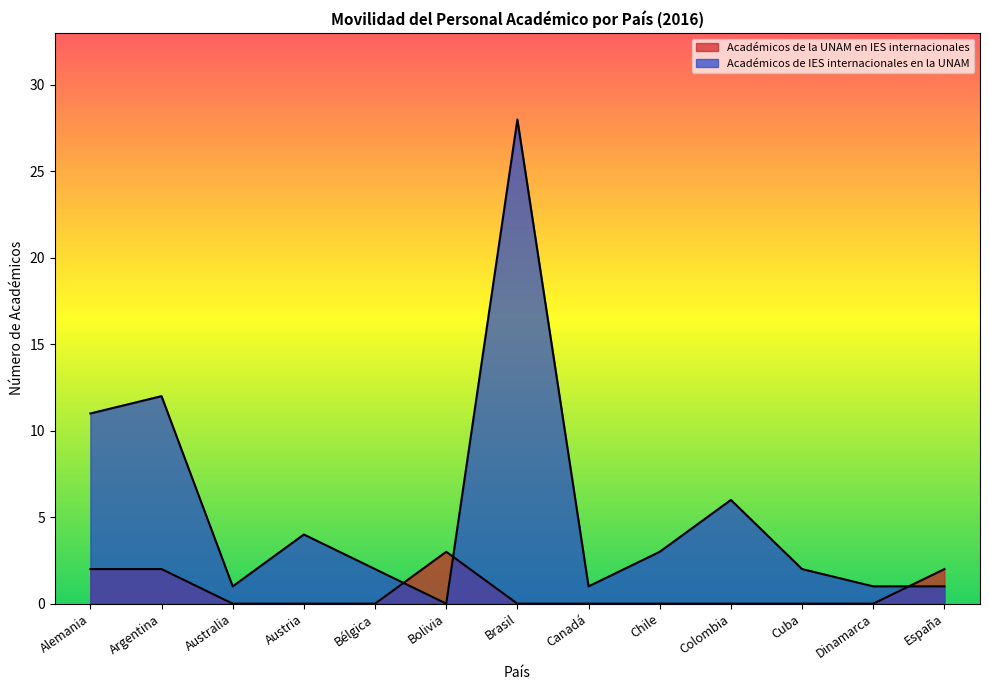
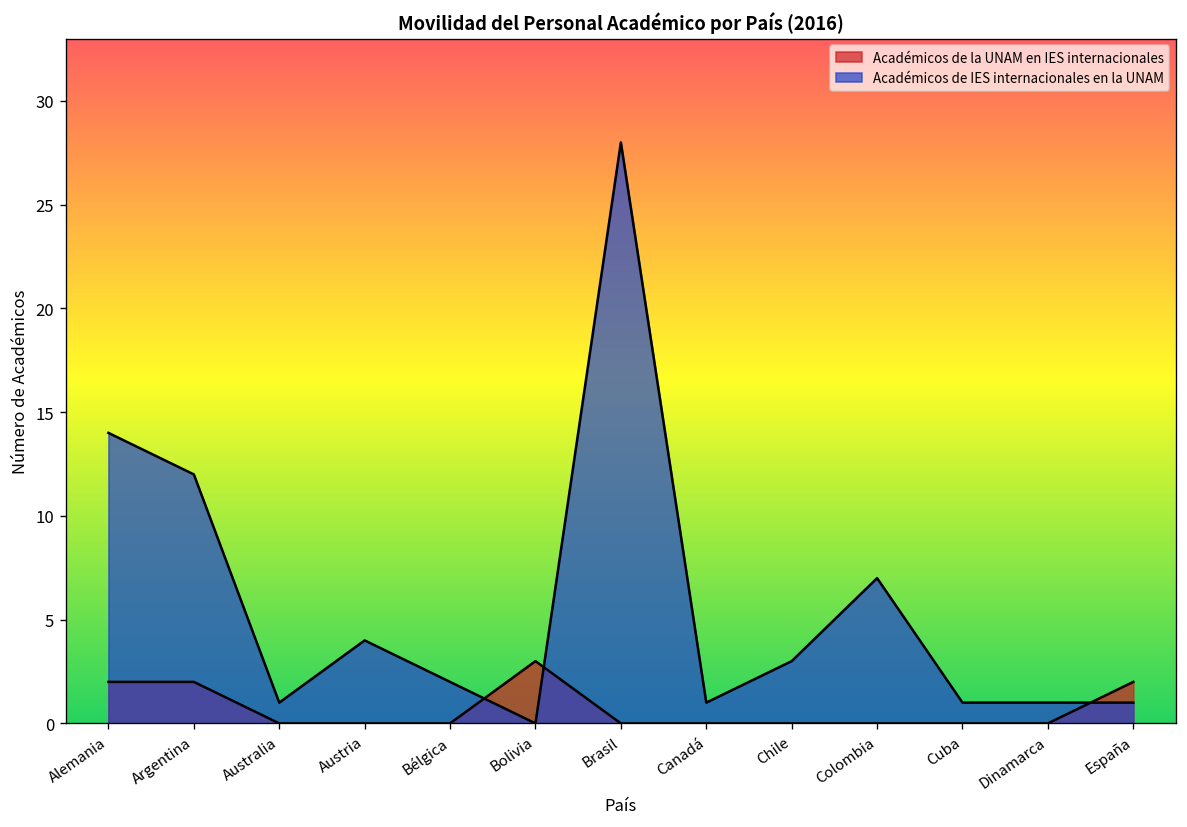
Académicos de IES internacionales en la UNAM, Alemania: 11 -> 14
Académicos de IES internacionales en la UNAM, Colombia: 6 -> 7
Académicos de IES internacionales en la UNAM, Cuba: 2 -> 1
